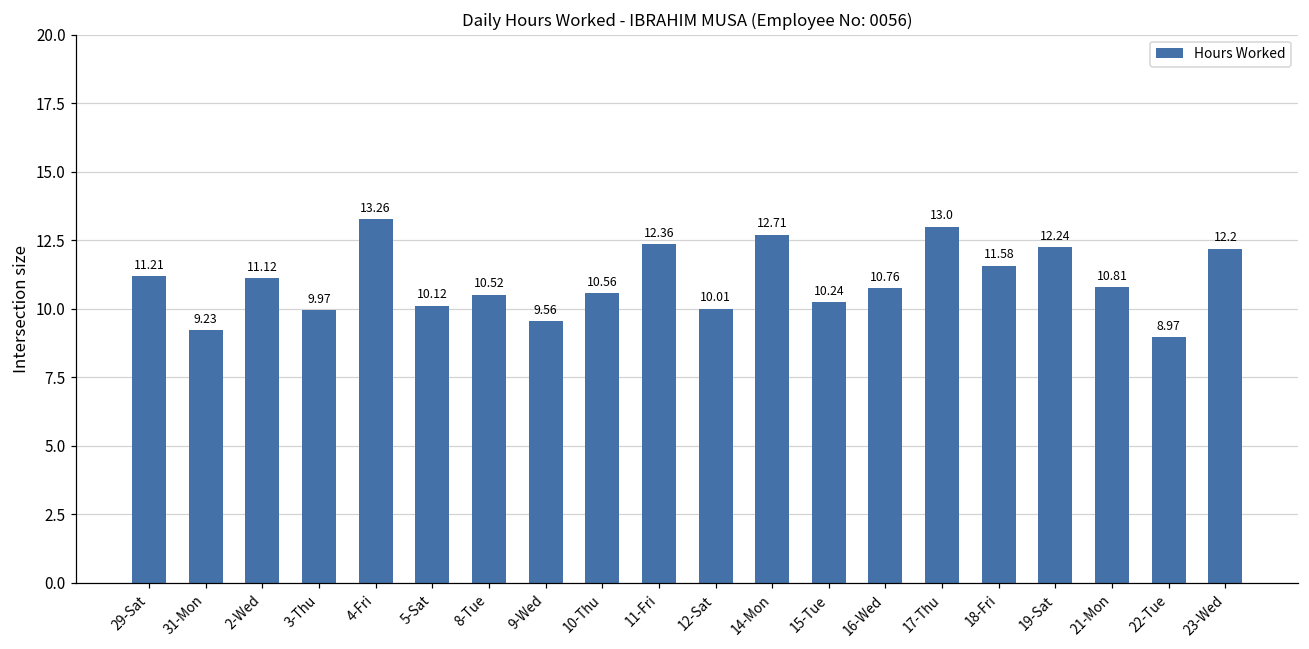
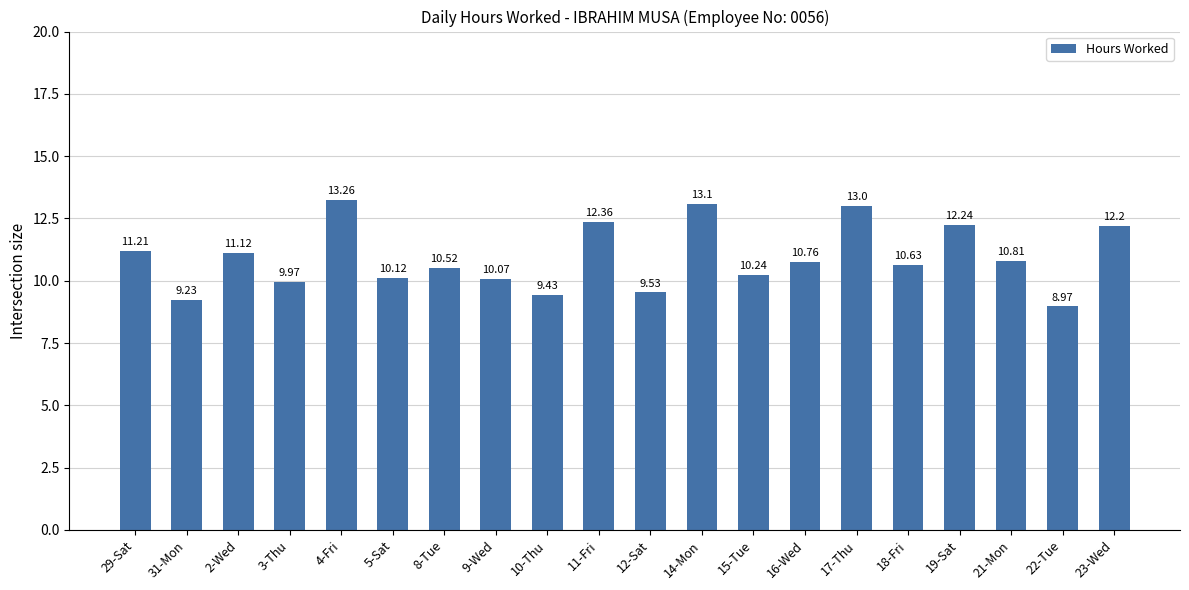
9-Wed: 9.56 -> 10.07
10-Thu: 10.56 -> 9.43
12-Sat: 10.01 -> 9.53
14-Mon: 12.71 -> 13.1
18-Fri: 11.58 -> 10.63
